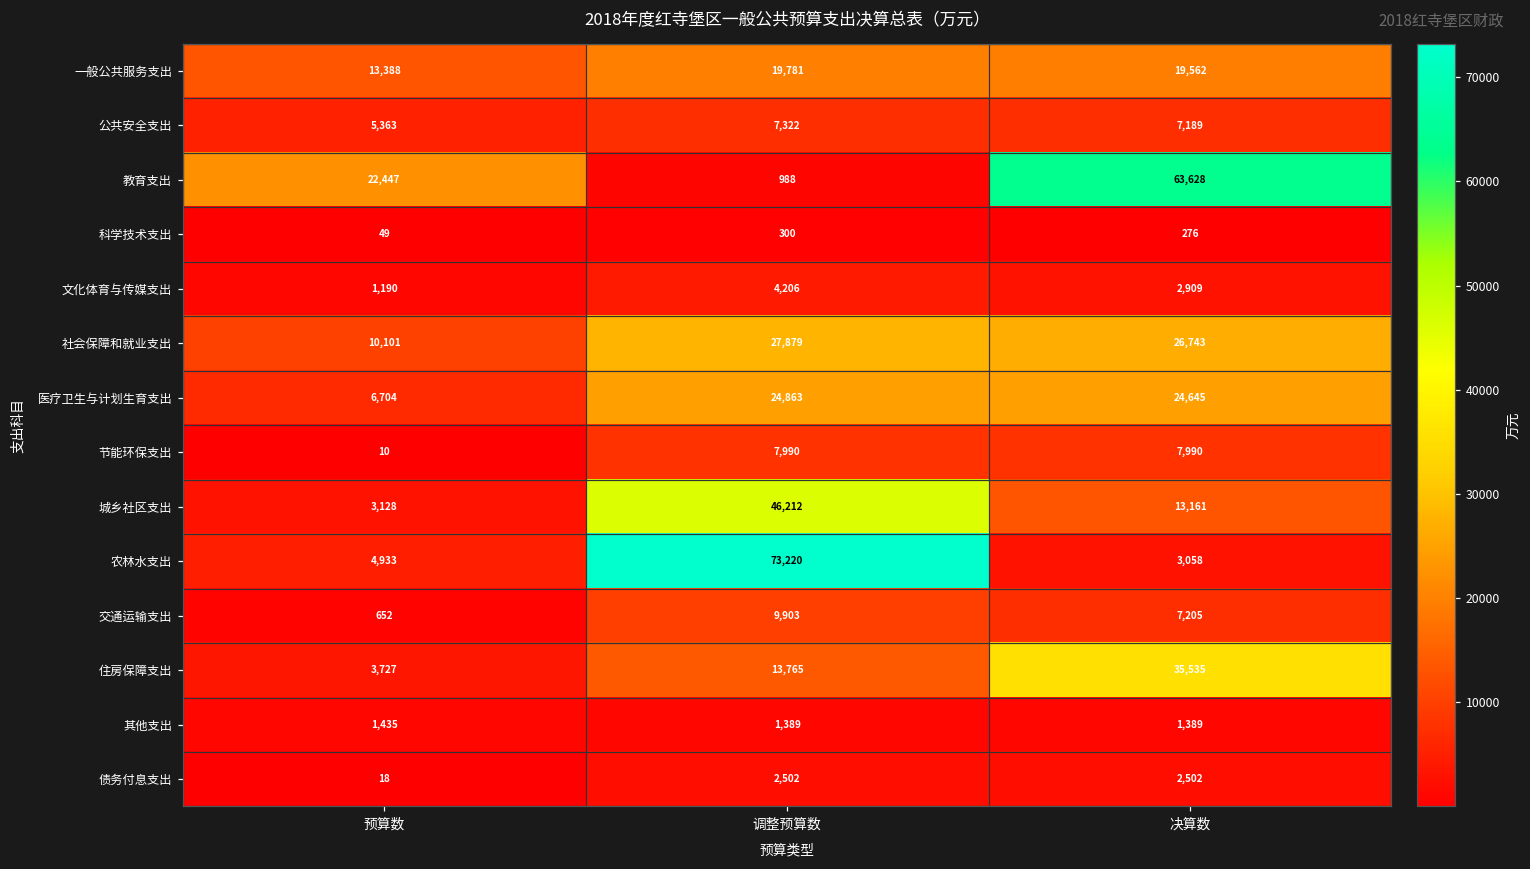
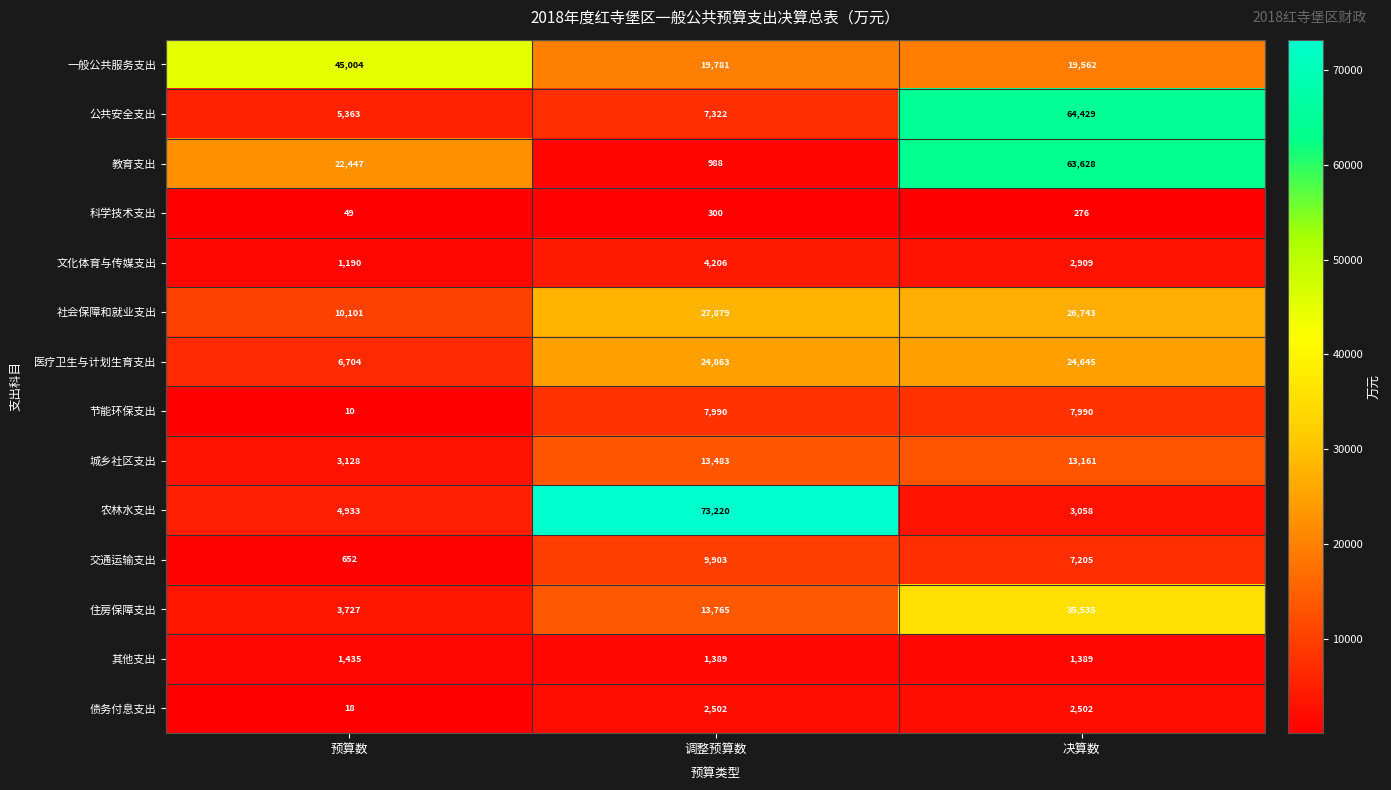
一般公共服务支出, 预算数: 13,388 -> 45,004
公共安全支出, 决算数: 7,189 -> 64,429
城乡社区支出, 调整预算数: 46,212 -> 13,483
